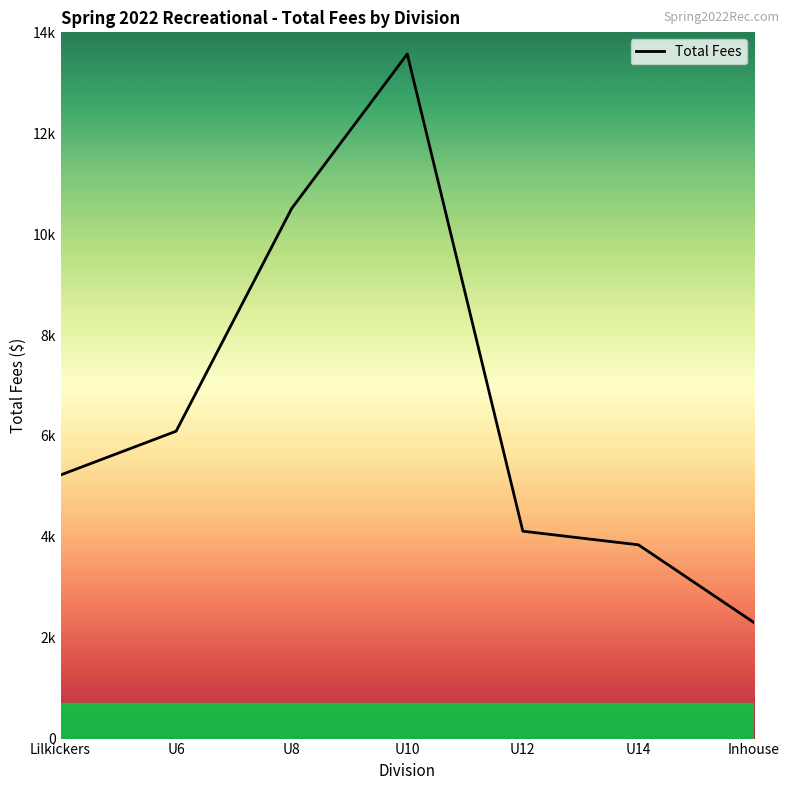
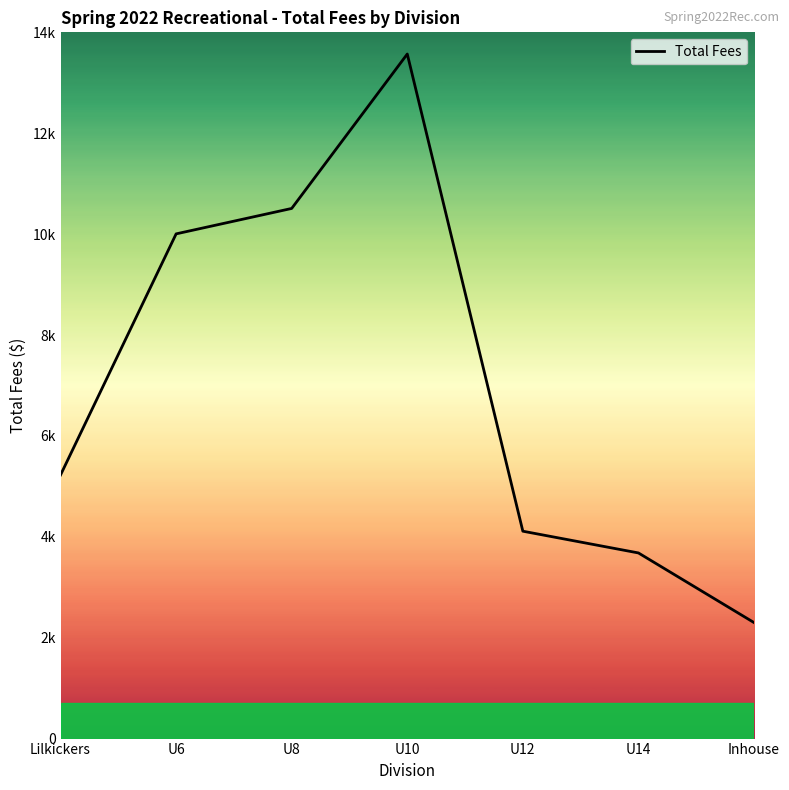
U6: 6100 -> 10000
U14: 3800 -> 3700
